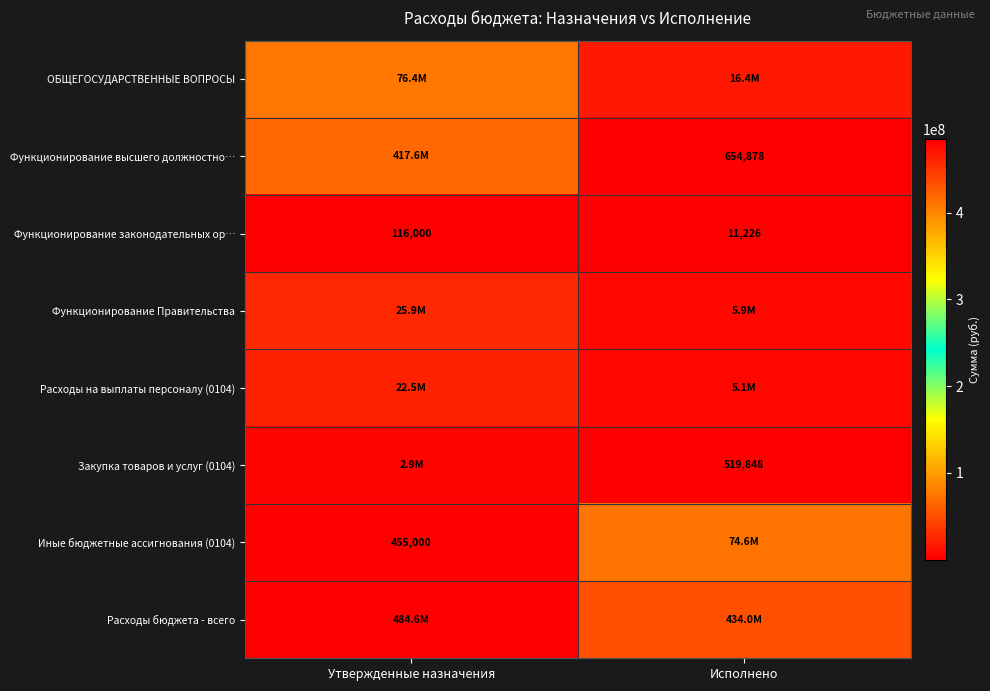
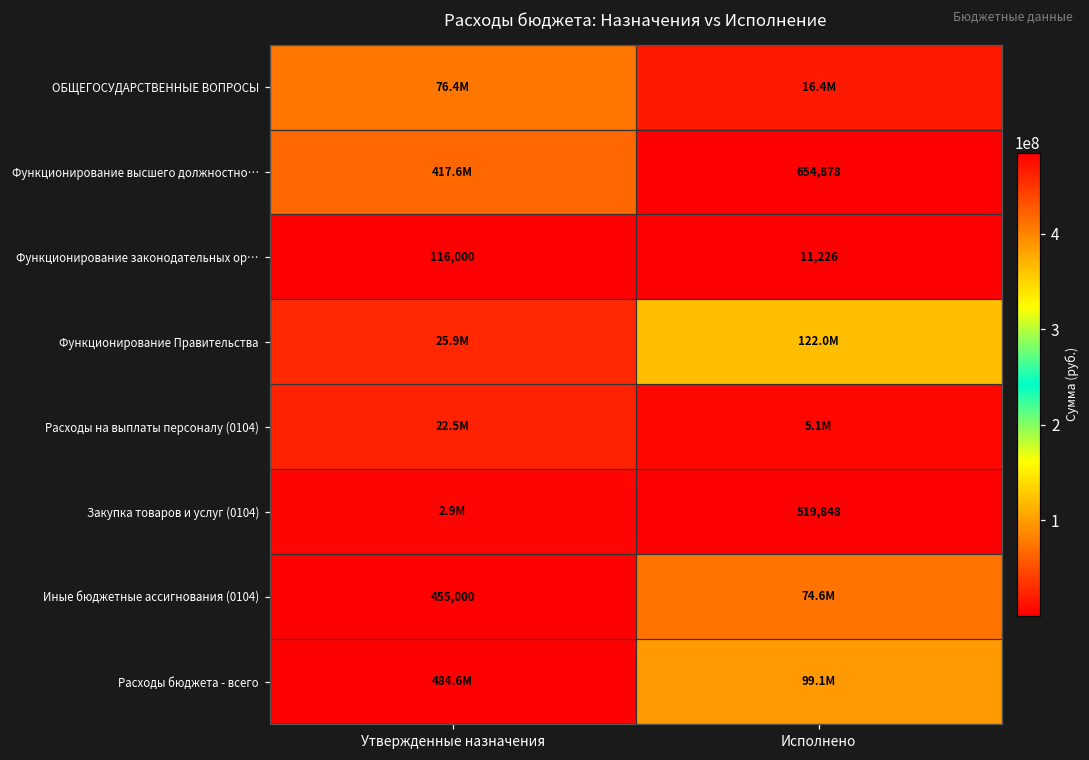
Функционирование Правительства, Исполнено: 5.9M -> 122.0M
Расходы бюджета - всего, Исполнено: 434.0M -> 99.1M
